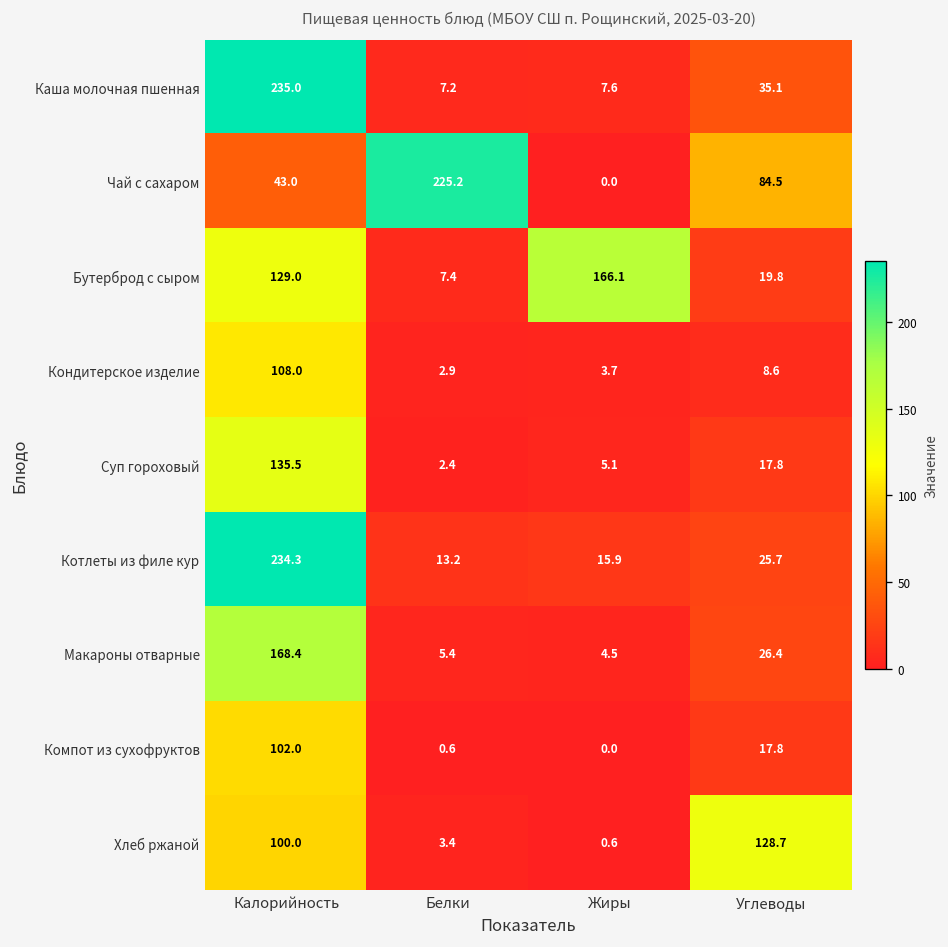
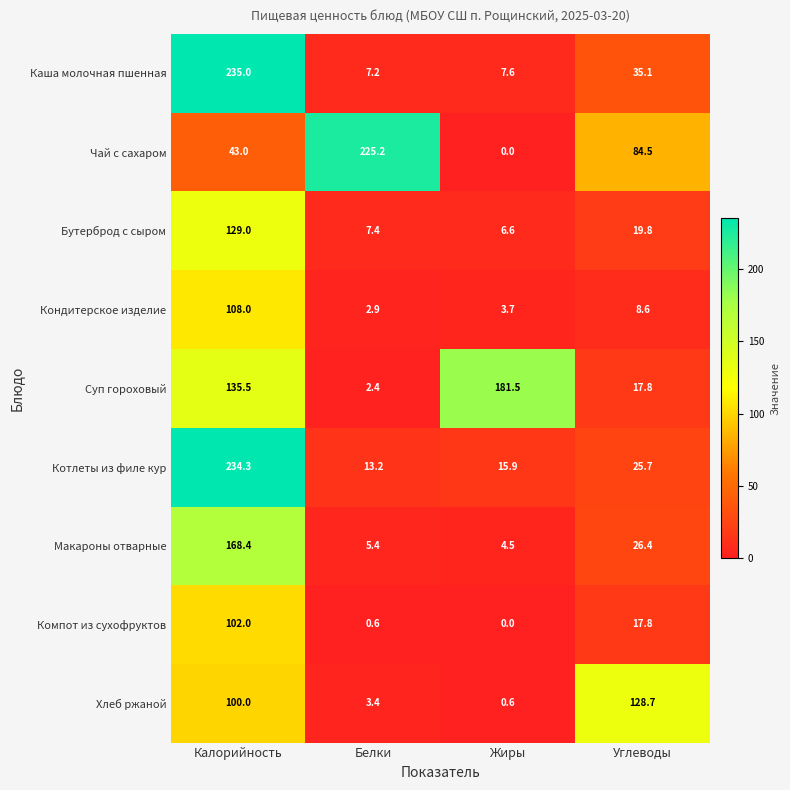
Бутерброд с сыром, Жиры: 166.1 -> 6.6
Суп гороховый, Жиры: 5.1 -> 181.5
